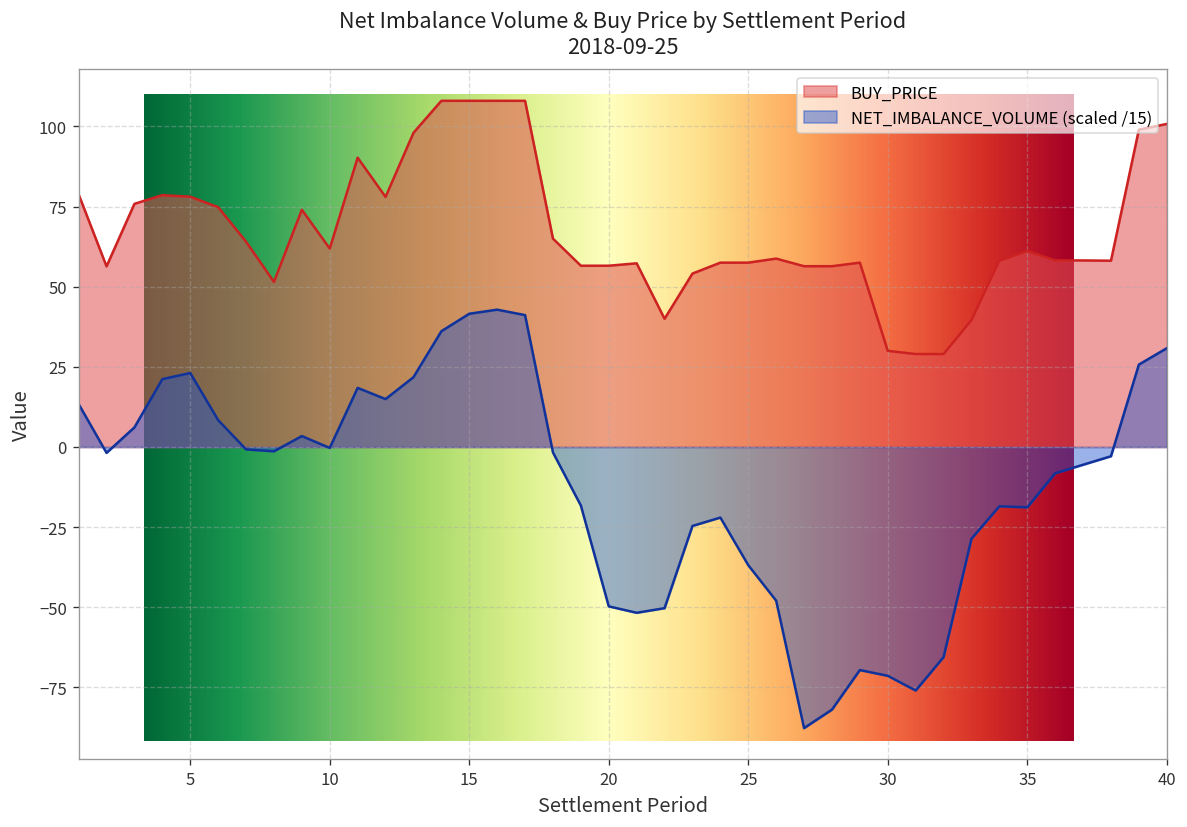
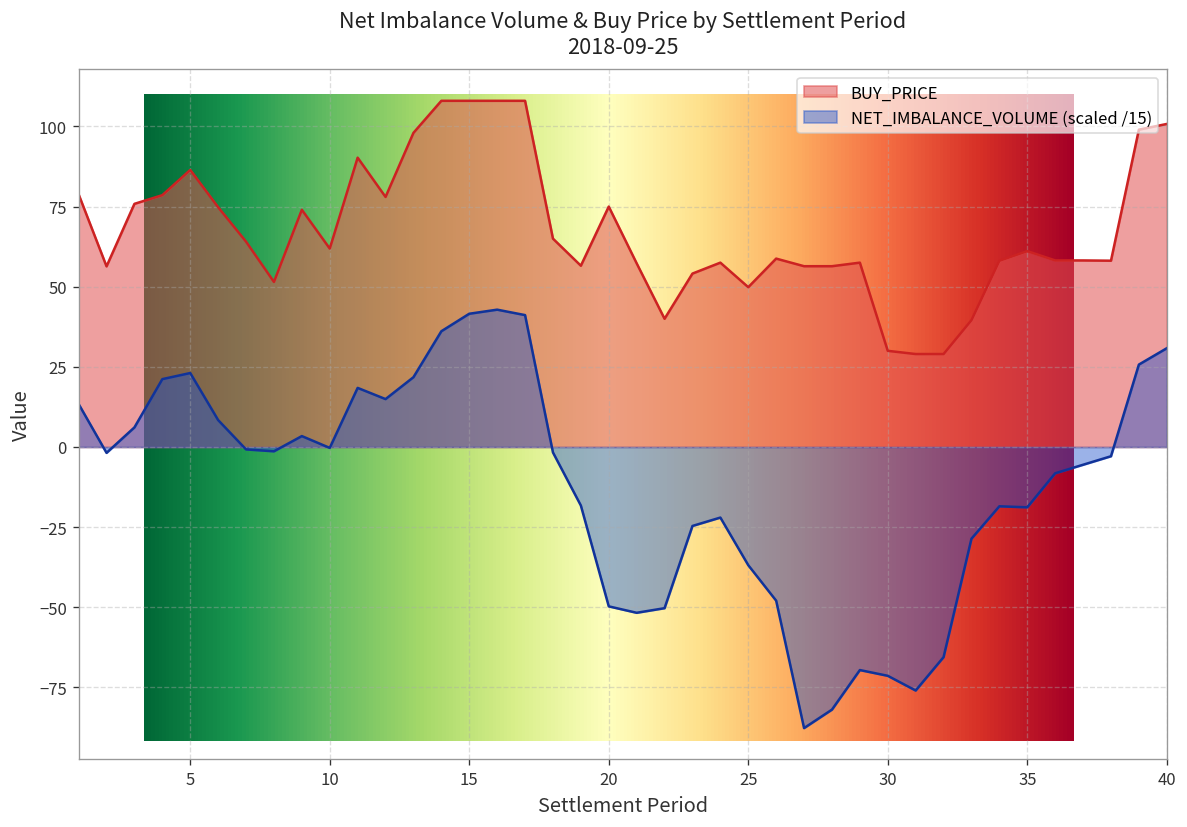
Net Imbalance Volume & Buy Price by Settlement Period 2018-09-25, BUY_PRICE, 5: 78 -> 86
Net Imbalance Volume & Buy Price by Settlement Period 2018-09-25, BUY_PRICE, 20: 57 -> 75
Net Imbalance Volume & Buy Price by Settlement Period 2018-09-25, BUY_PRICE, 25: 58 -> 50
